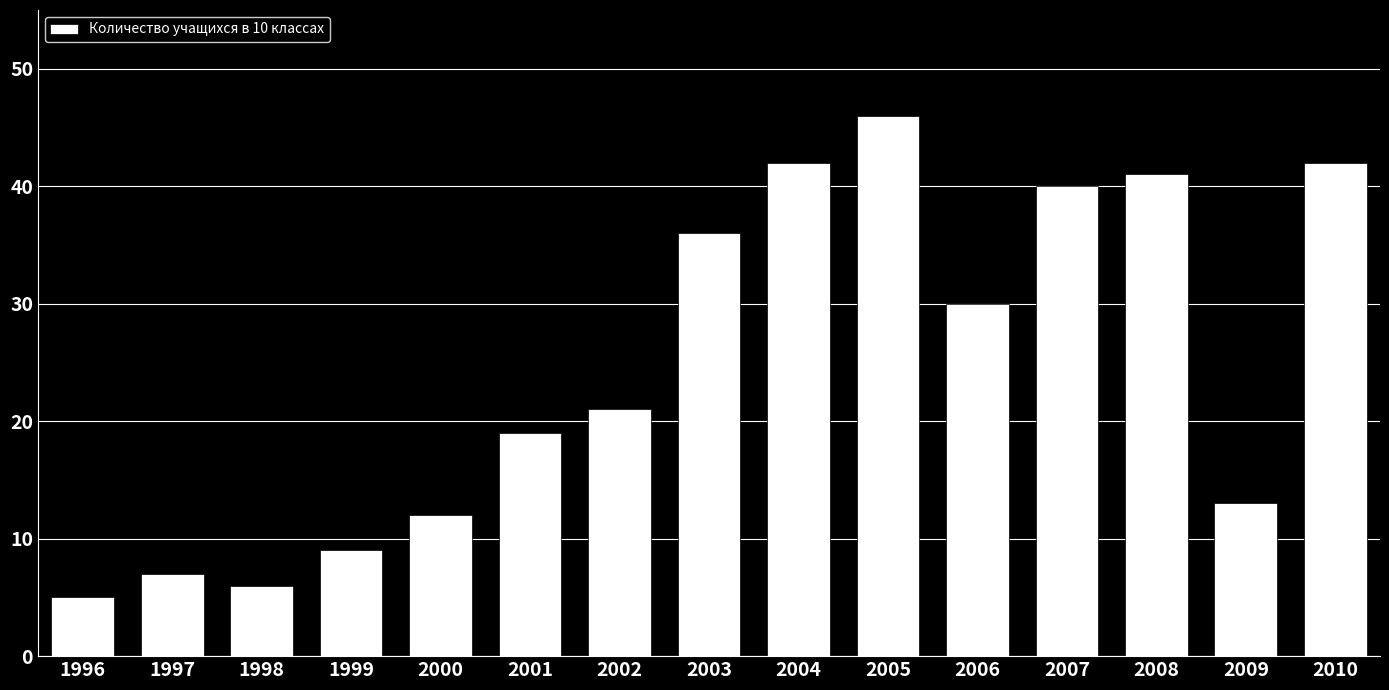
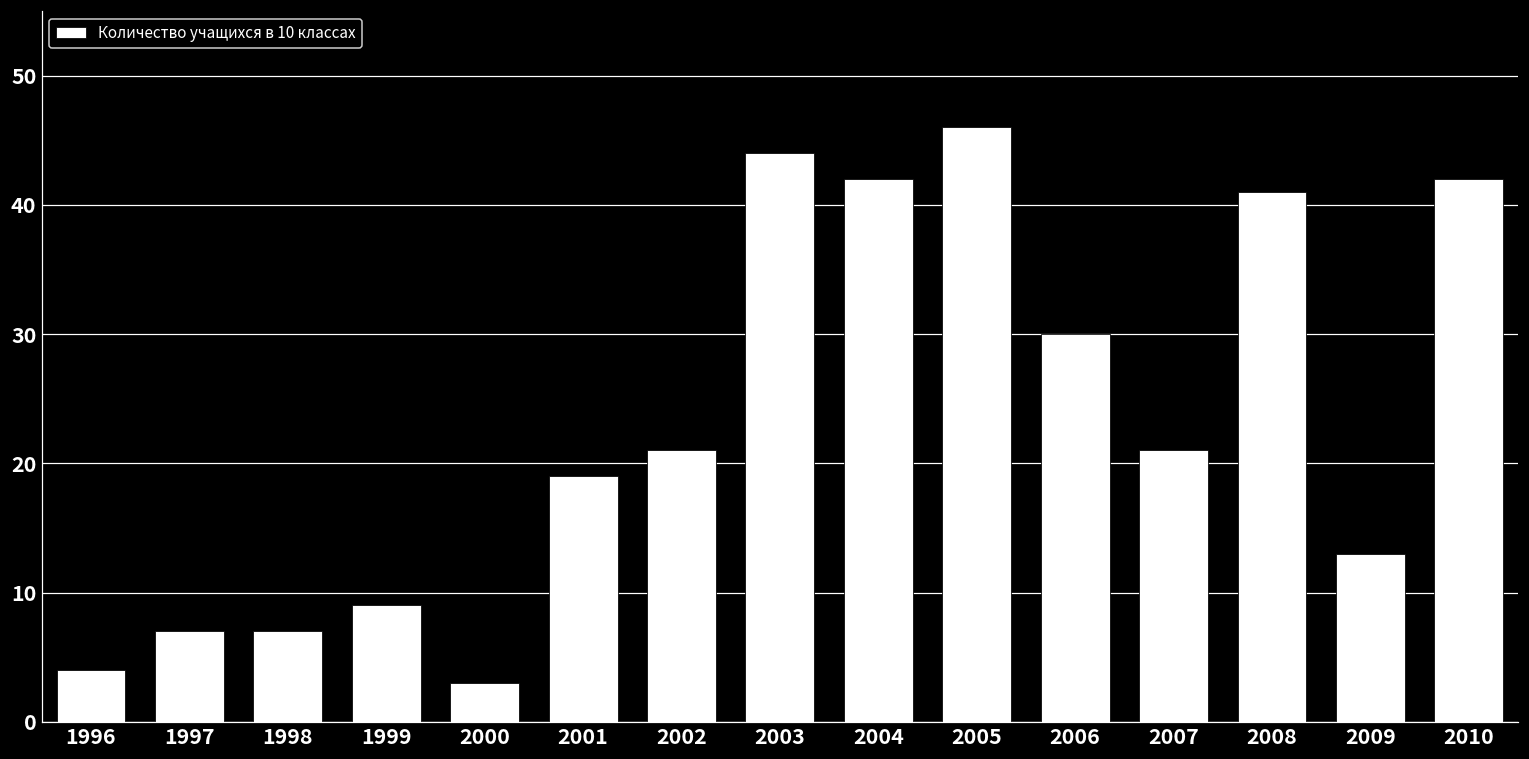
1996: 5 -> 4
1998: 6 -> 7
2000: 12 -> 3
2003: 36 -> 44
2007: 40 -> 21
